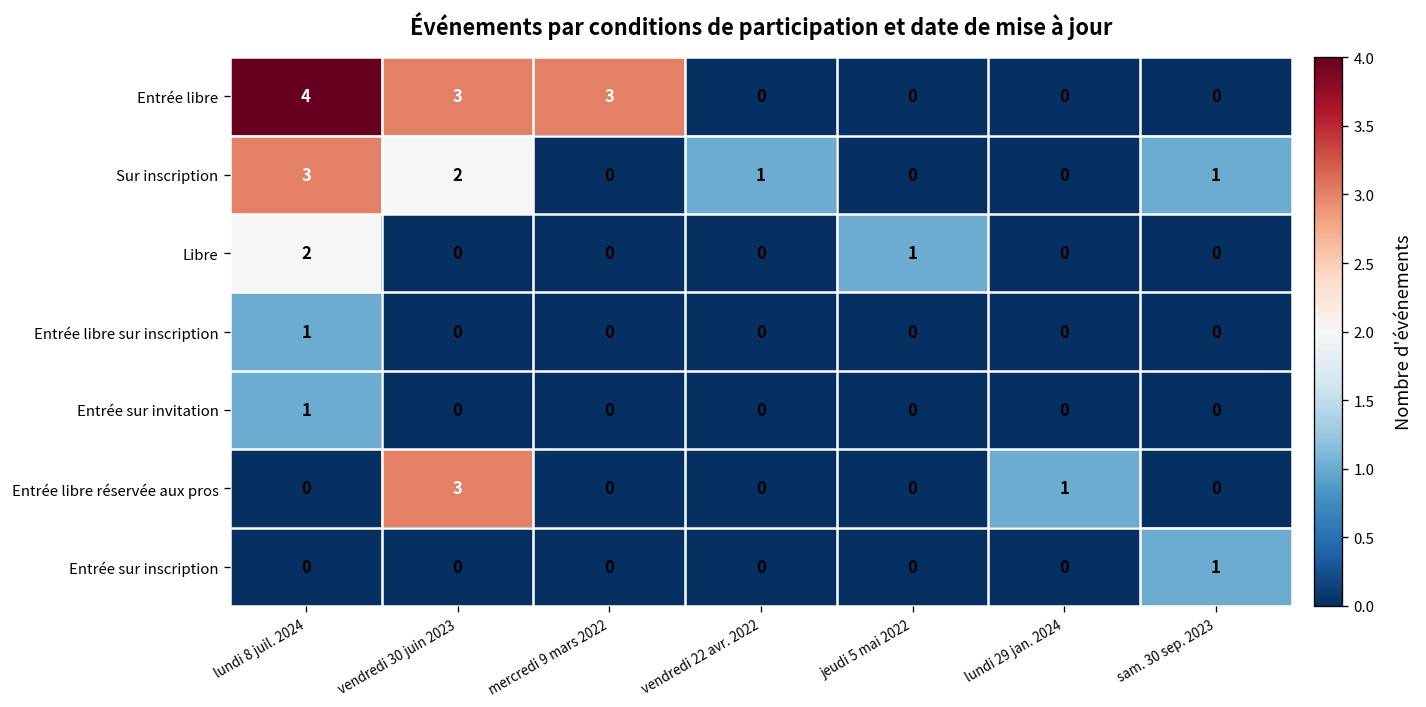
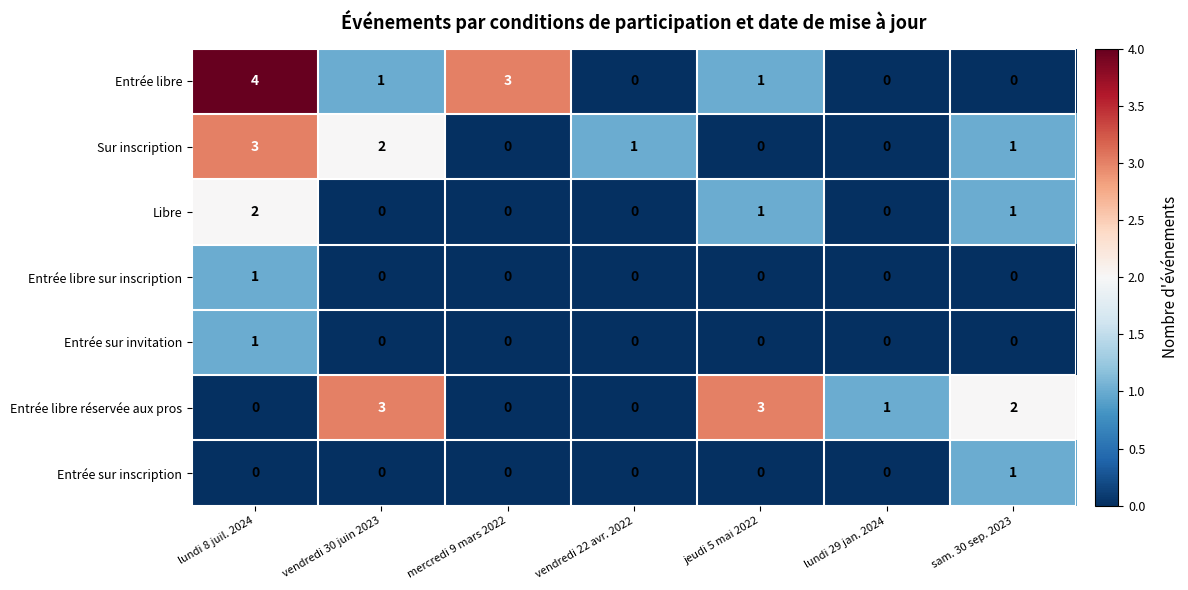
Entrée libre, vendredi 30 juin 2023: 3 -> 1
Entrée libre, jeudi 5 mai 2022: 0 -> 1
Libre, sam. 30 sep. 2023: 0 -> 1
Entrée libre réservée aux pros, jeudi 5 mai 2022: 0 -> 3
Entrée libre réservée aux pros, sam. 30 sep. 2023: 0 -> 2
